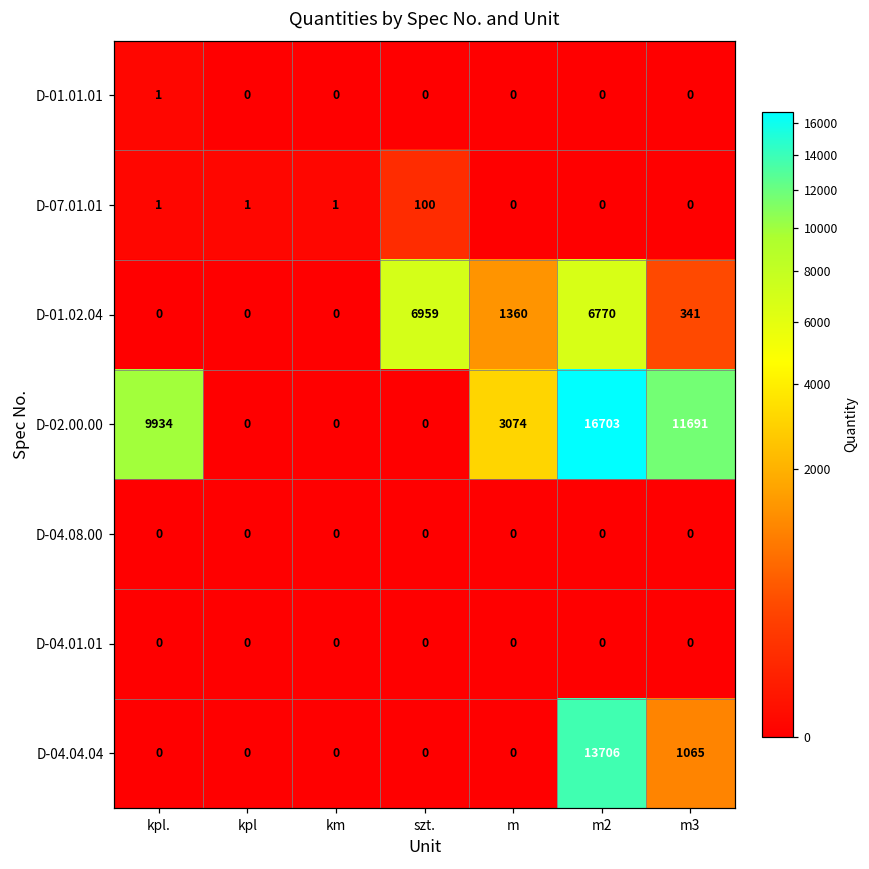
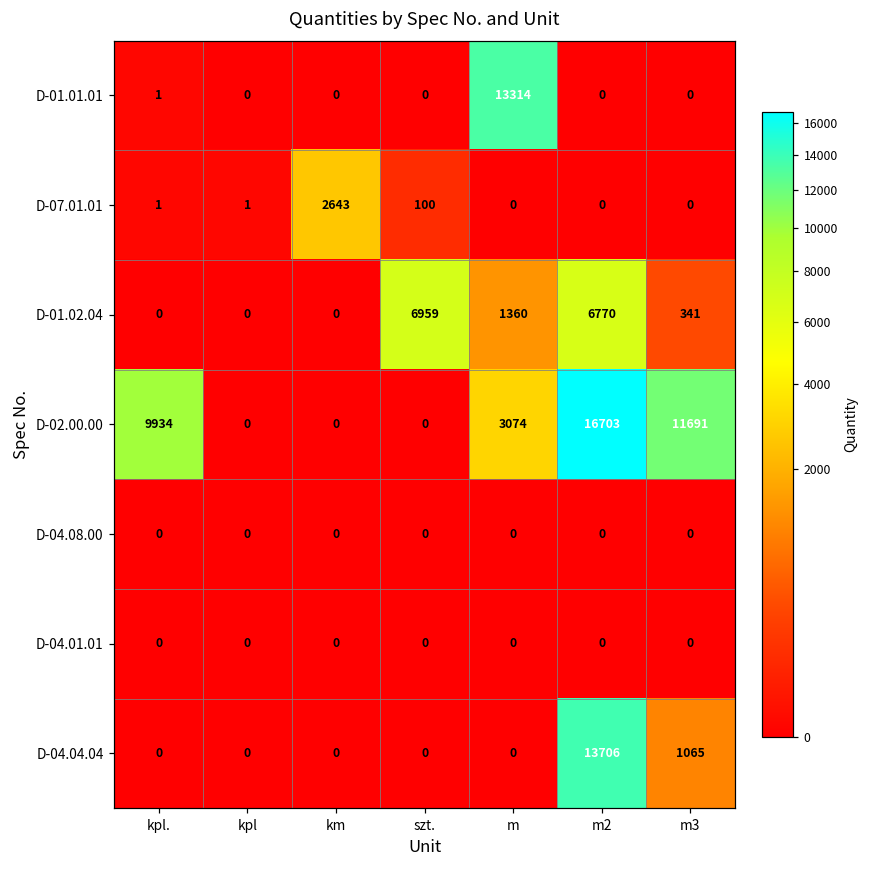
D-01.01.01, m: 0 -> 13314
D-07.01.01, km: 1 -> 2643
